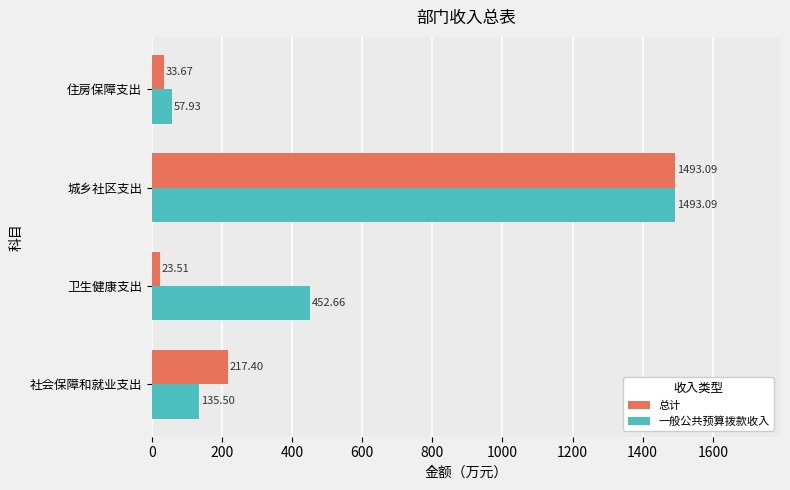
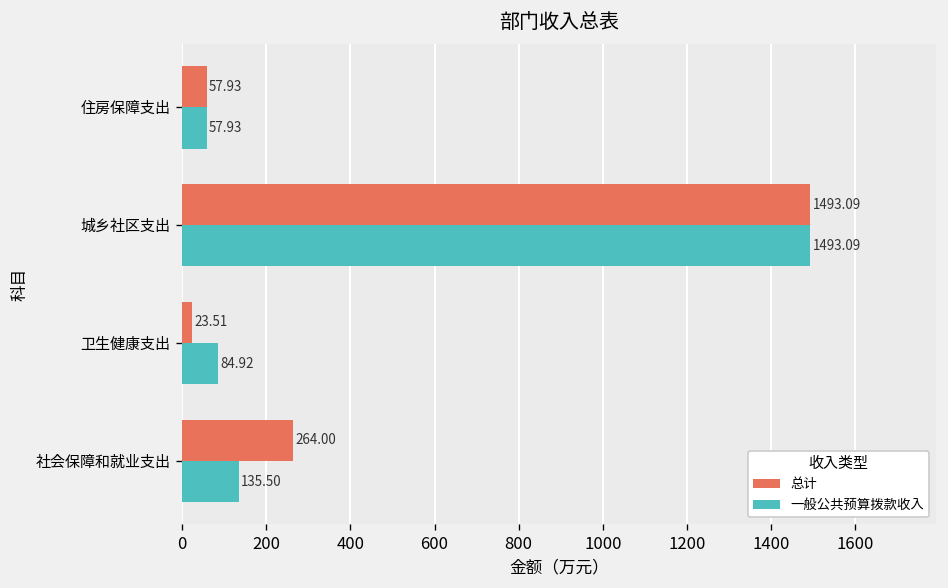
总计, 住房保障支出: 33.67 -> 57.93
一般公共预算拨款收入, 卫生健康支出: 452.66 -> 84.92
总计, 社会保障和就业支出: 217.40 -> 264.00
